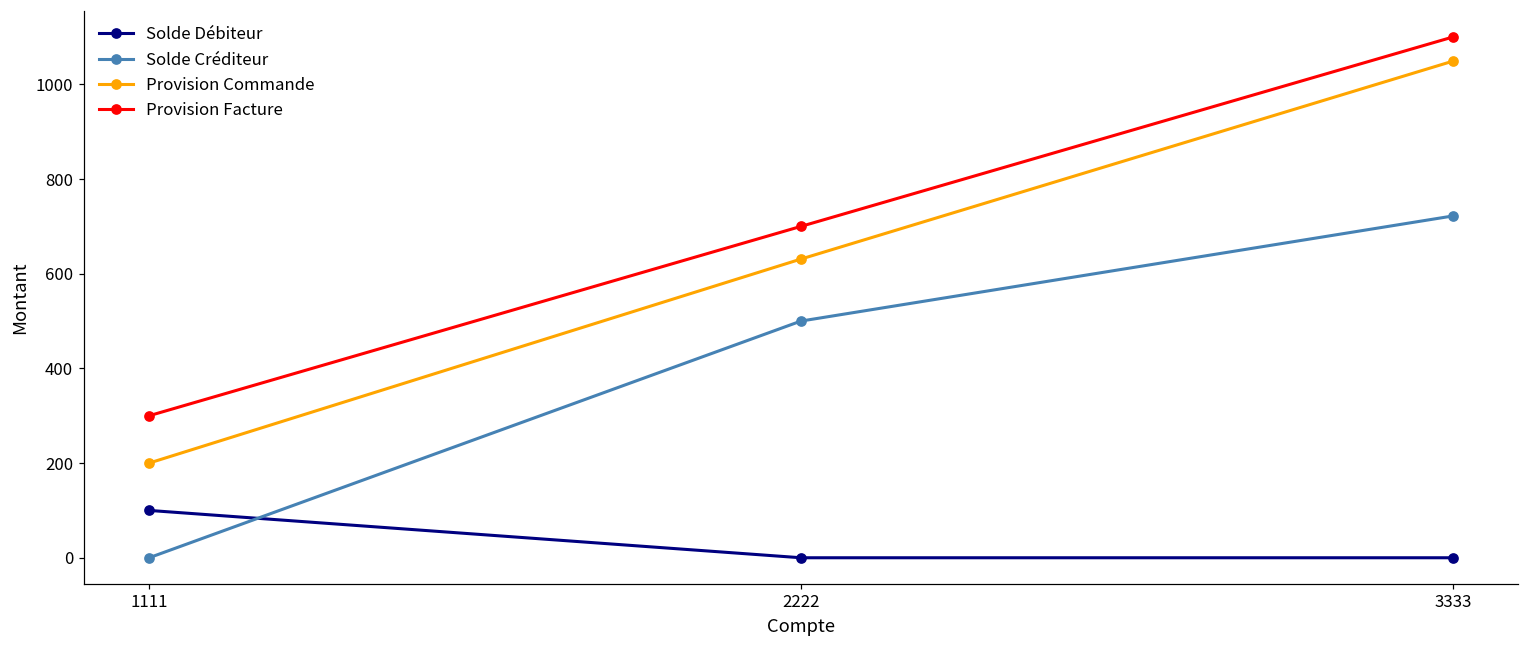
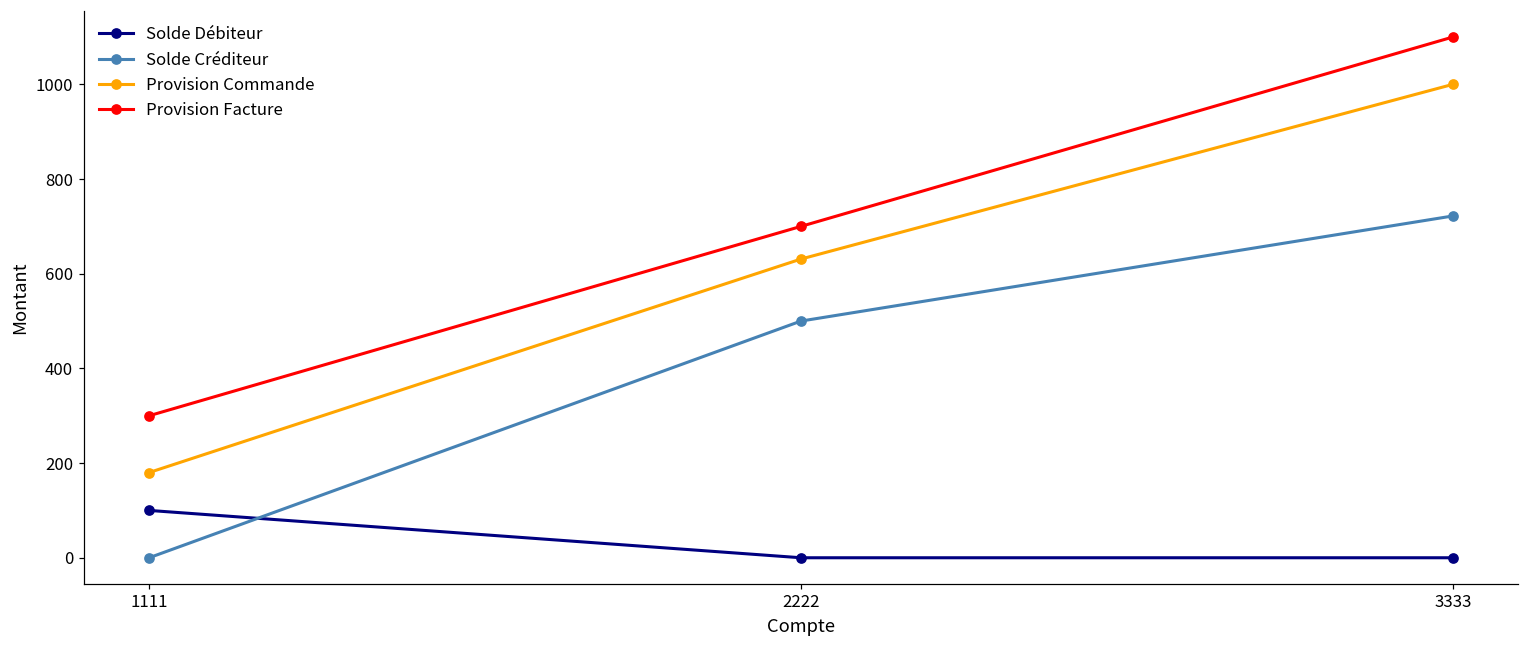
Provision Commande, 1111: 200 -> 180
Provision Commande, 3333: 1050 -> 1000
